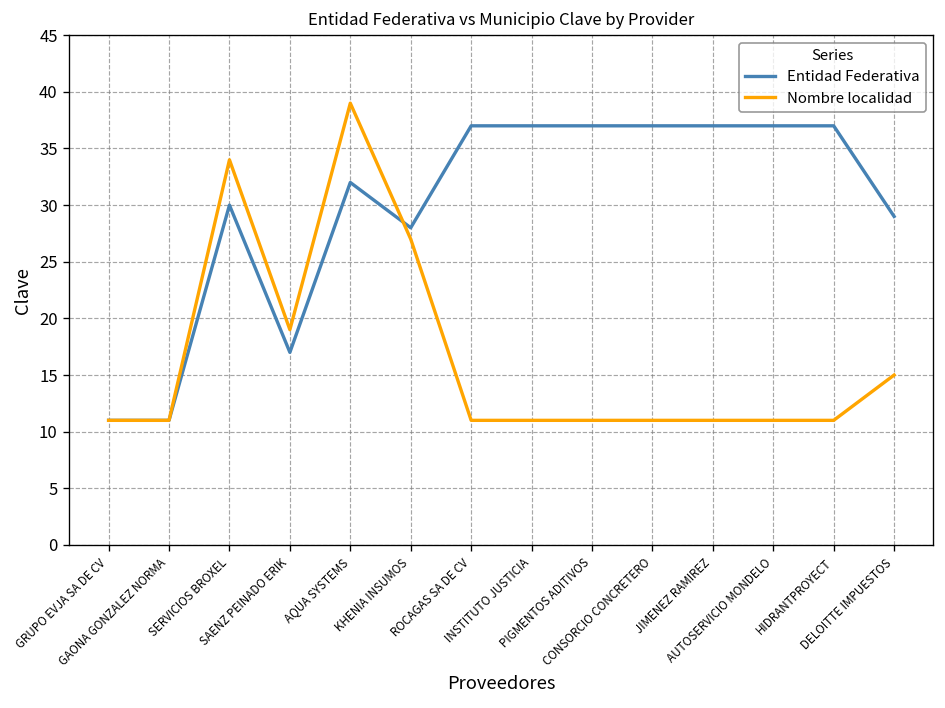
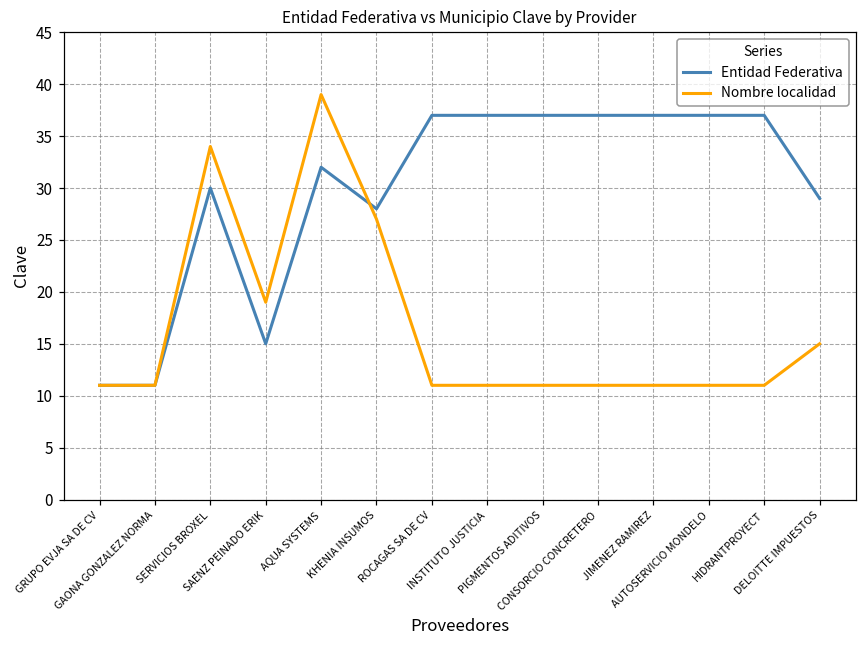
Entidad Federativa, SAENZ PEINADO ERIK: 17 -> 15
